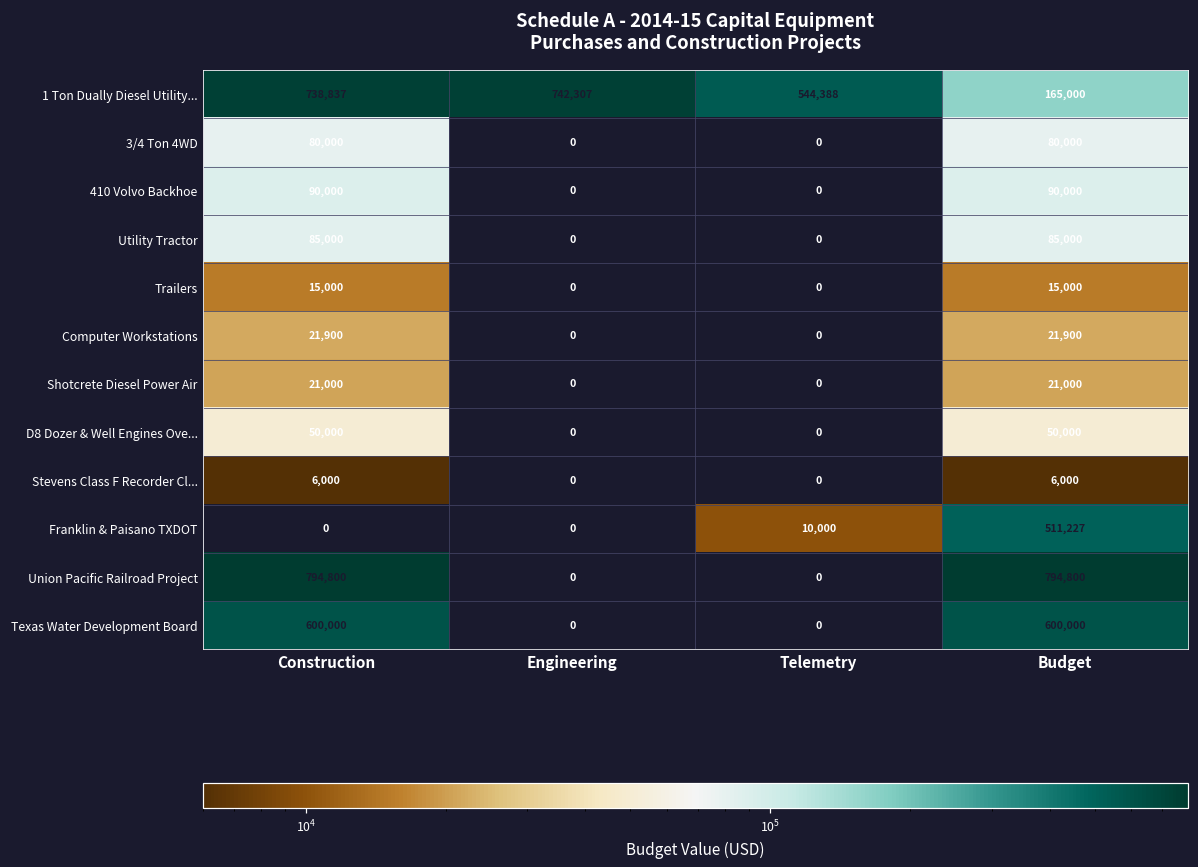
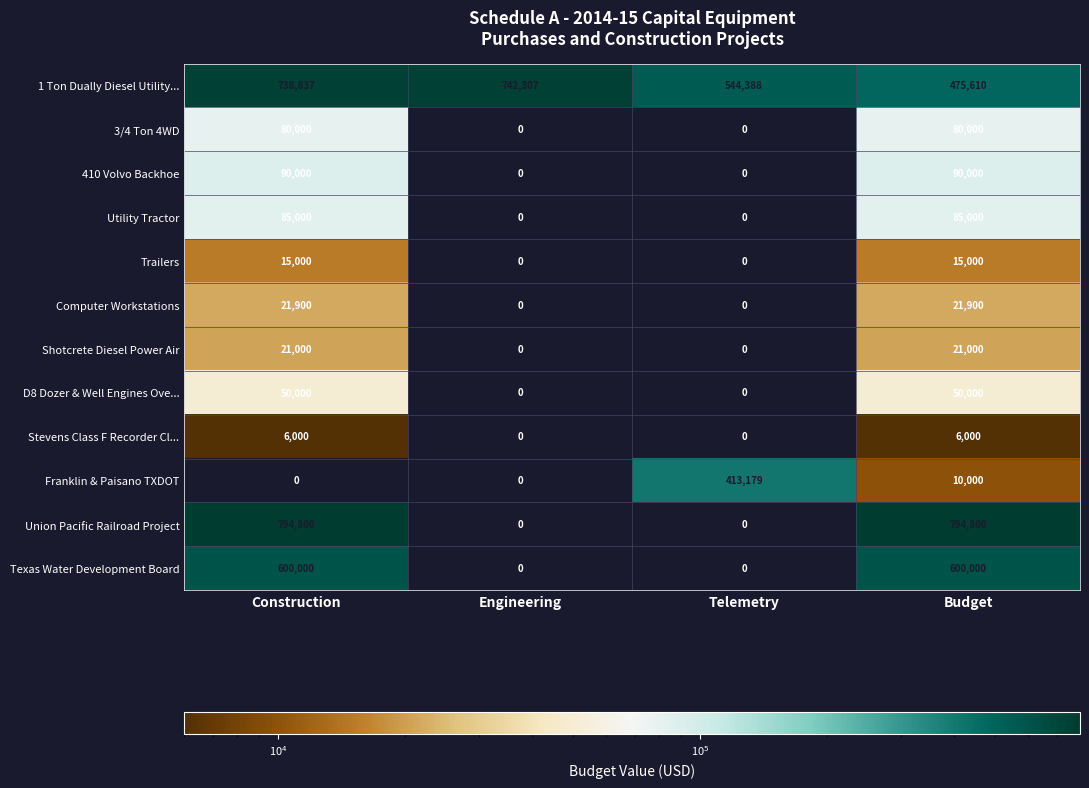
1 Ton Dually Diesel Utility..., Budget: 165,000 -> 475,610
Franklin & Paisano TXDOT, Telemetry: 10,000 -> 413,179
Franklin & Paisano TXDOT, Budget: 511,227 -> 10,000
